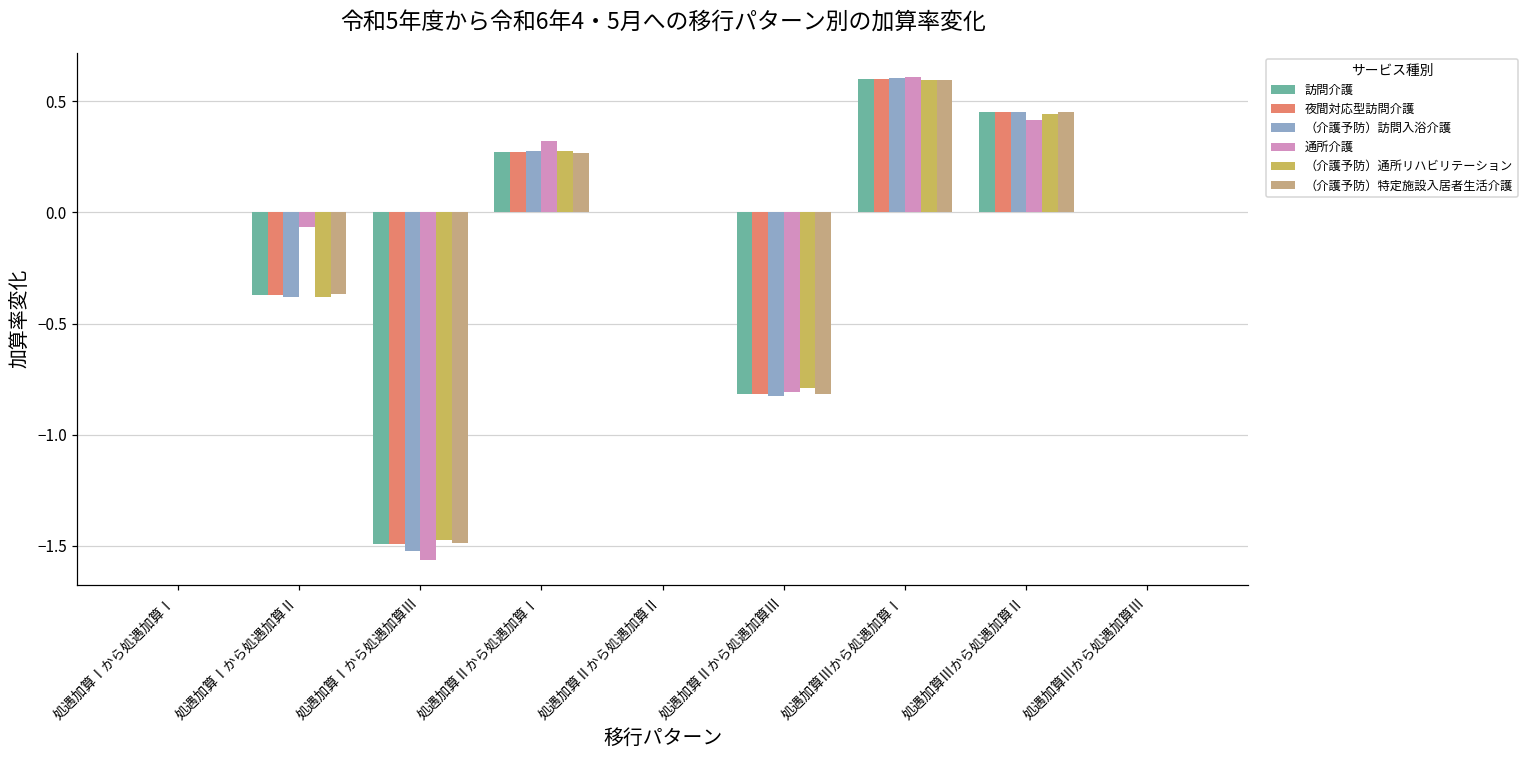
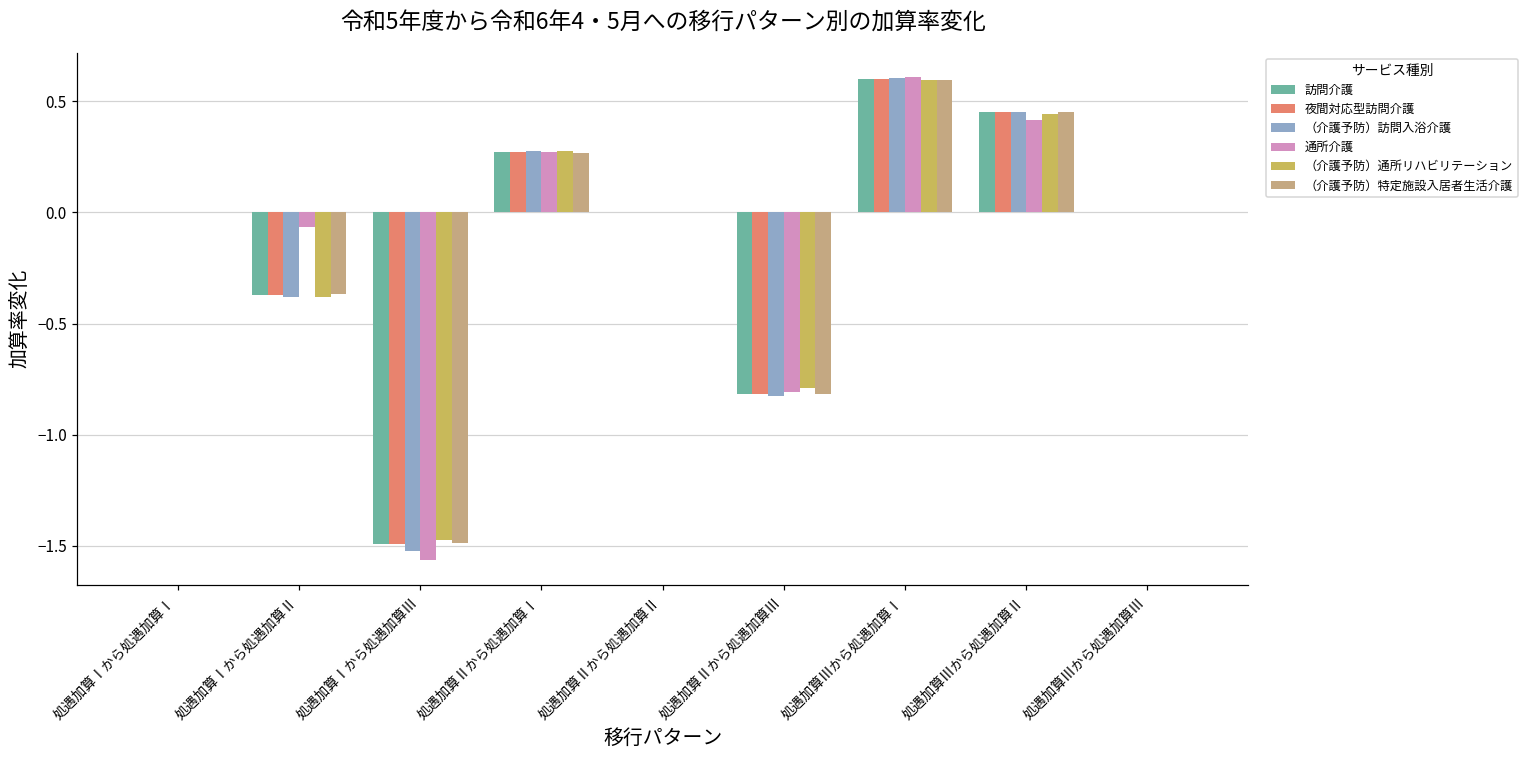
通所介護, 処遇加算Ⅱから処遇加算Ⅰ: 0.32 -> 0.27
